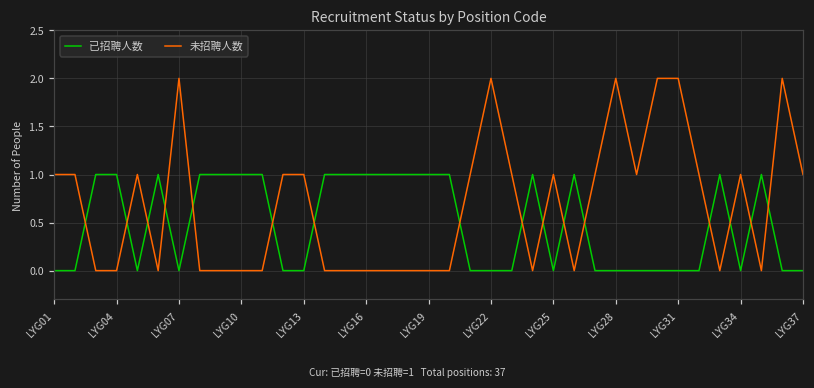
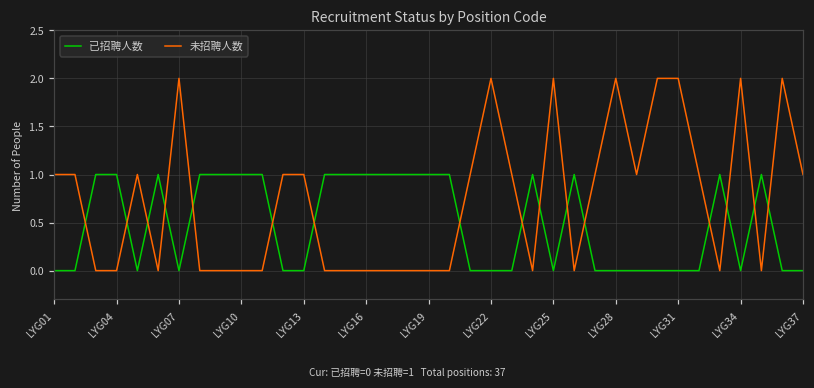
未招聘人数, LYG25: 1 -> 2
未招聘人数, LYG34: 1 -> 2
